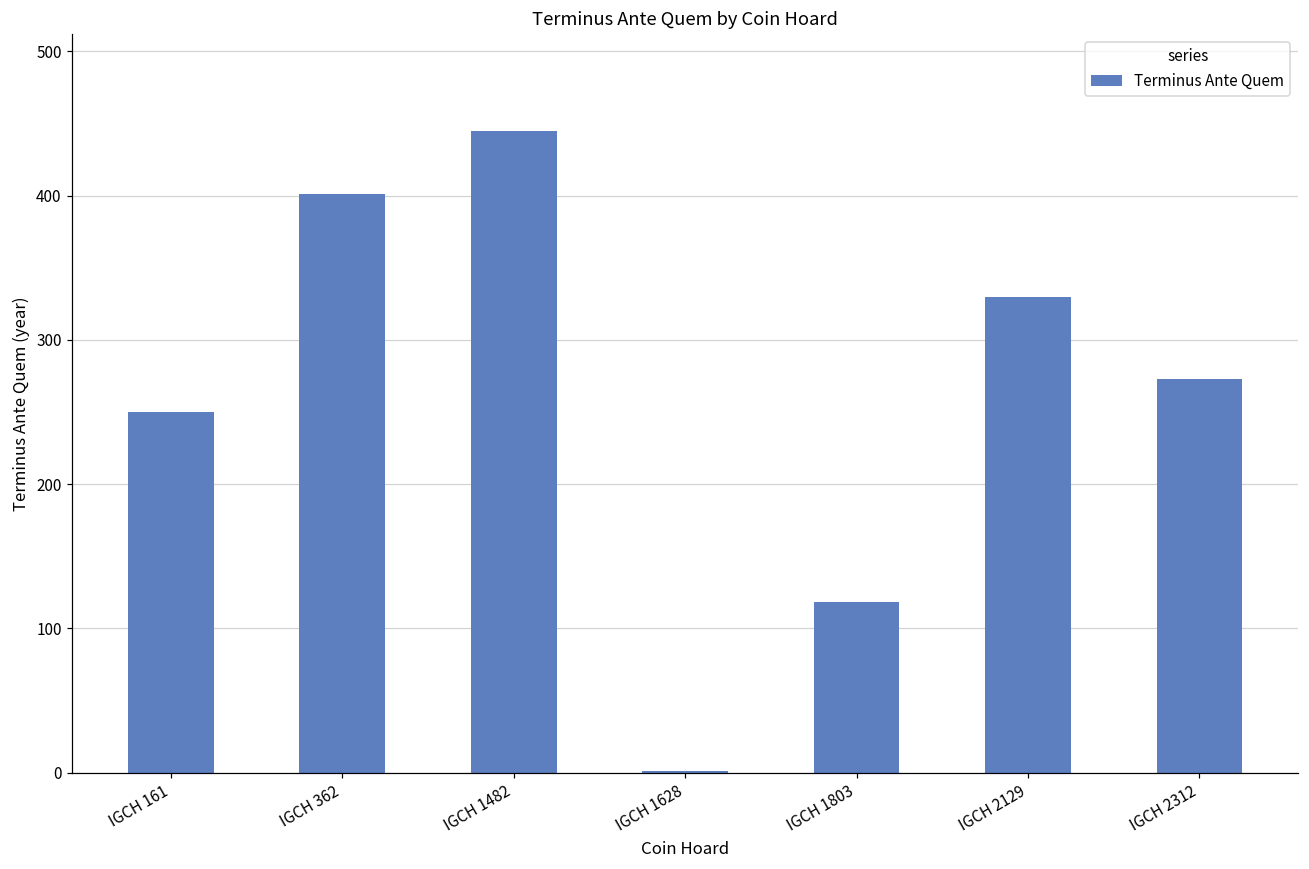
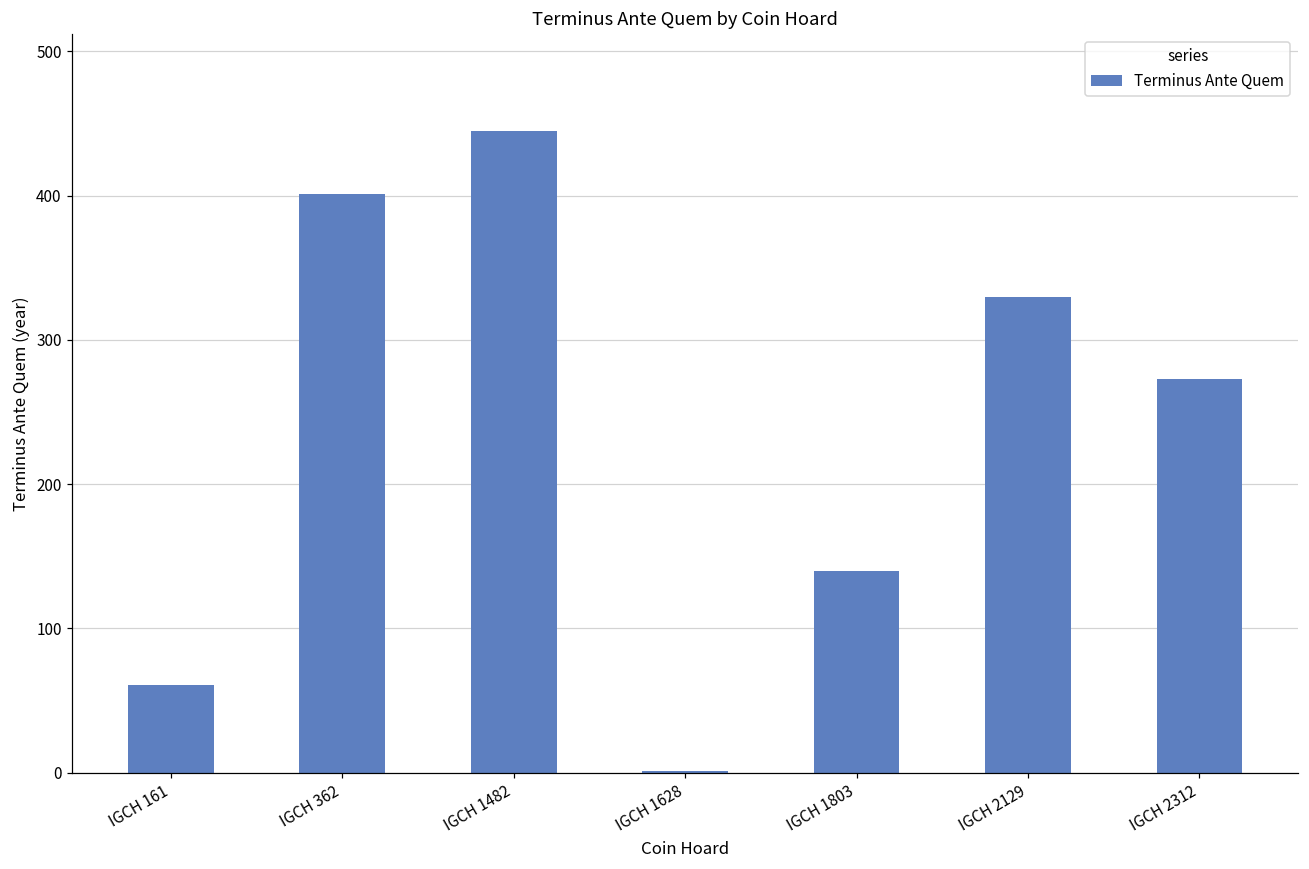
IGCH 161: 250 -> 61
IGCH 1803: 118 -> 140
